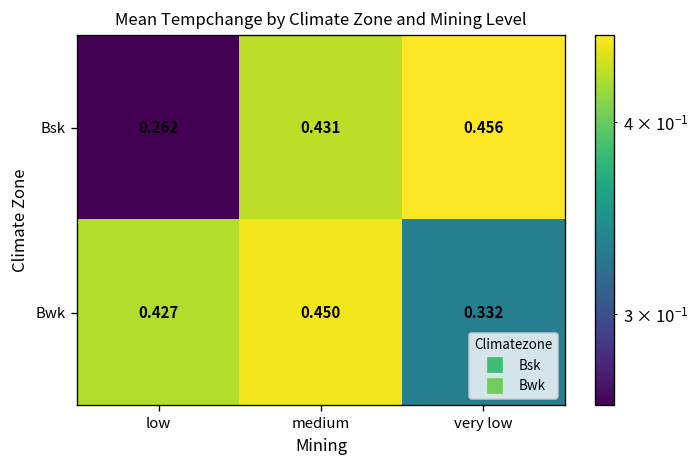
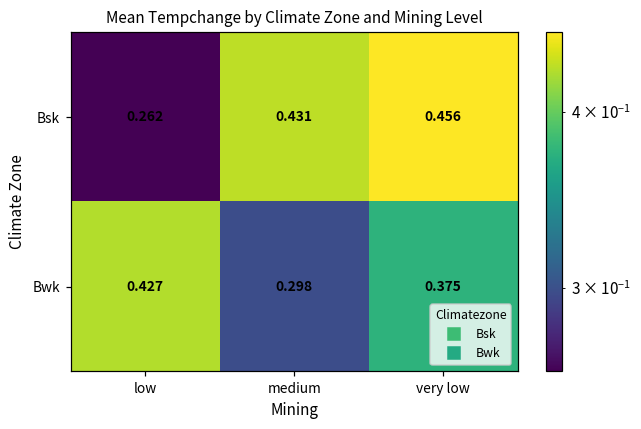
Bwk, medium: 0.450 -> 0.298
Bwk, very low: 0.332 -> 0.375
